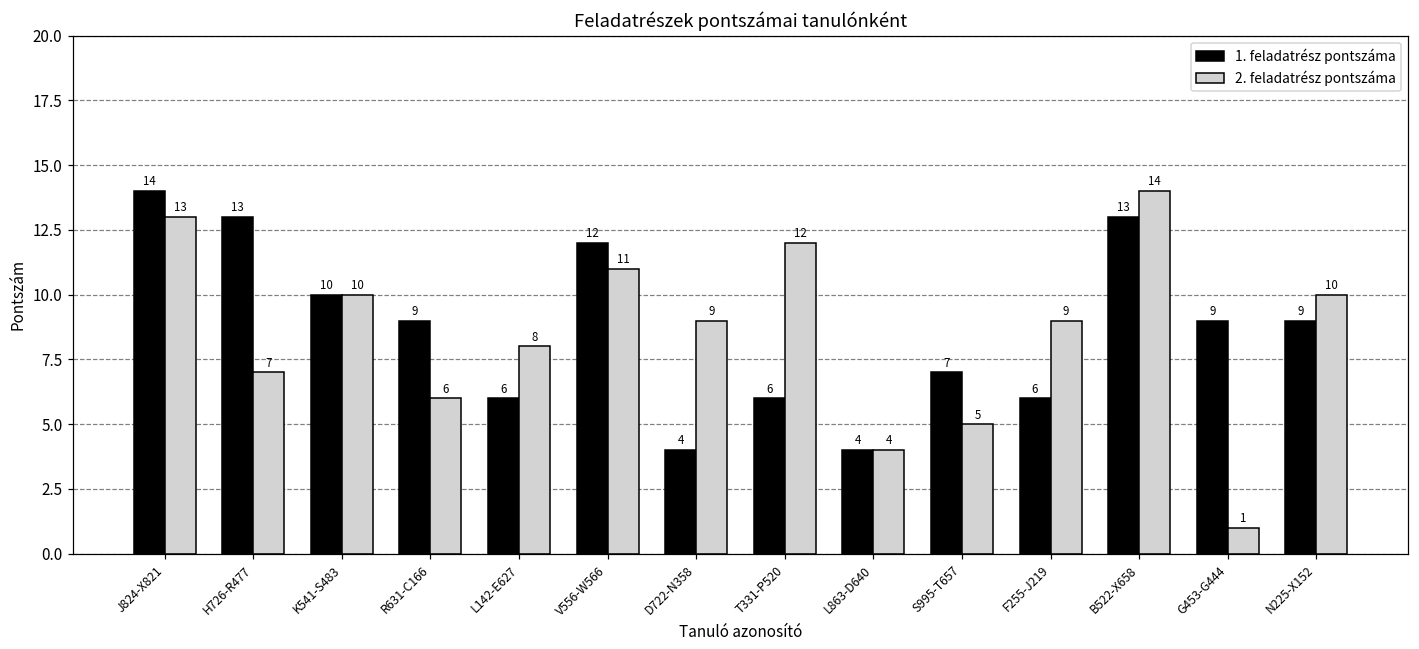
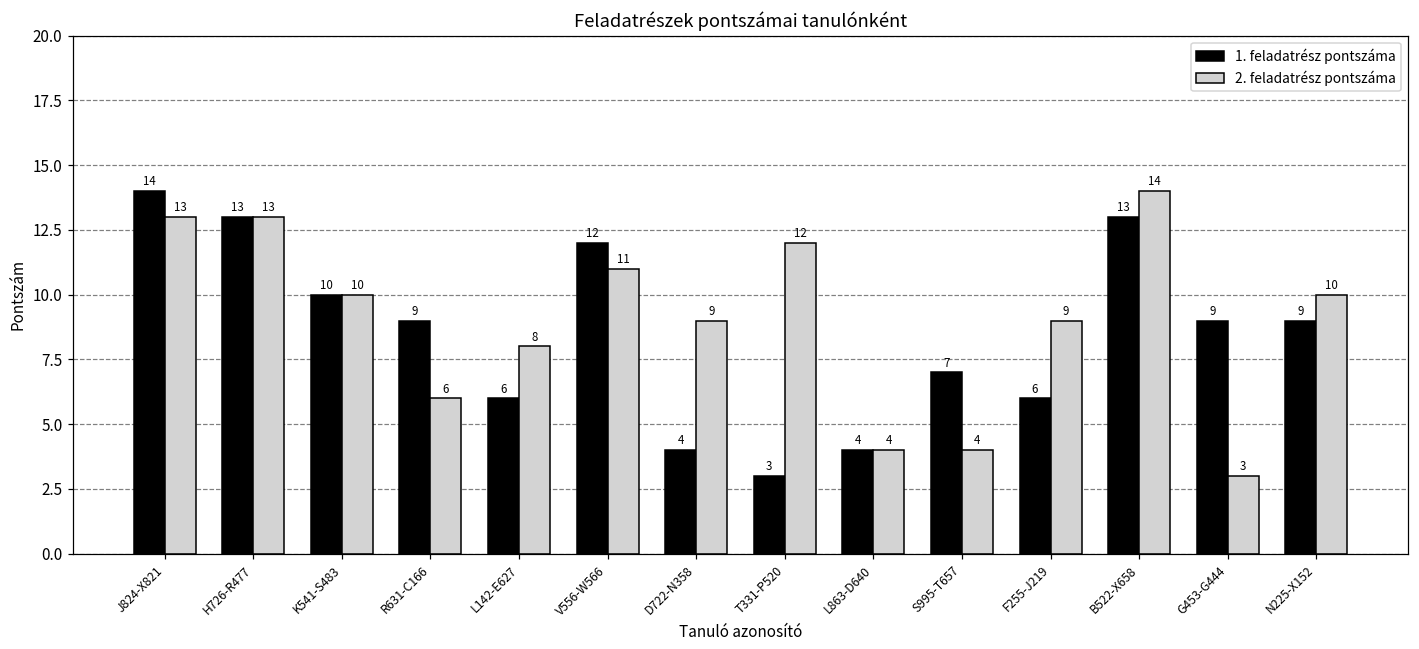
2. feladatrész pontszáma, H726-R477: 7 -> 13
1. feladatrész pontszáma, T331-P520: 6 -> 3
2. feladatrész pontszáma, S995-T657: 5 -> 4
2. feladatrész pontszáma, G453-G444: 1 -> 3
